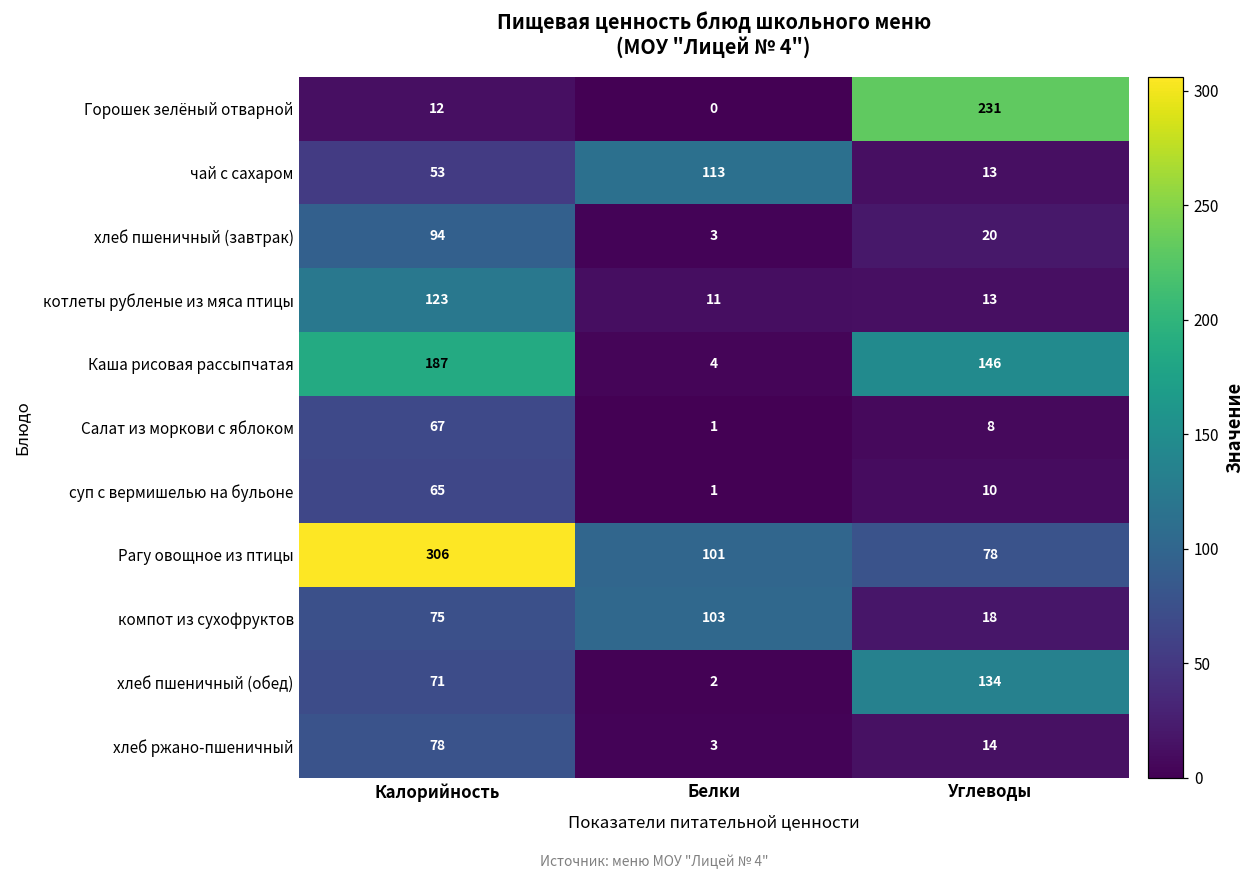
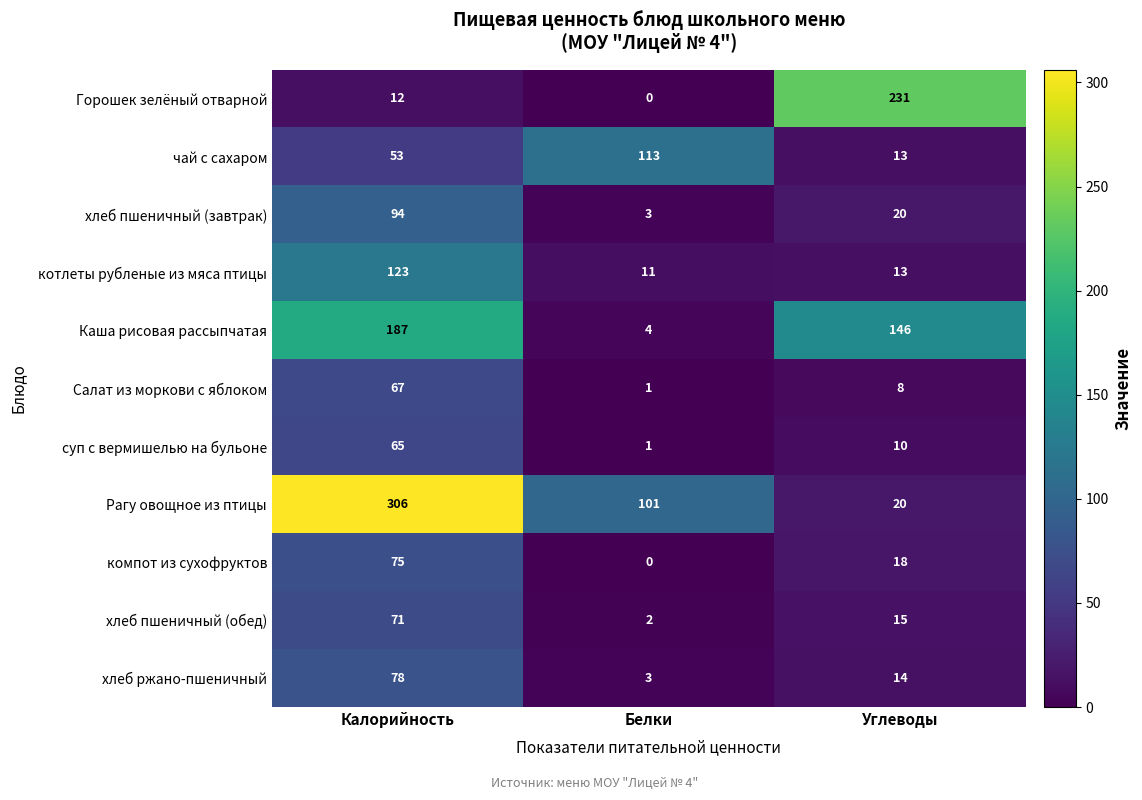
Рагу овощное из птицы, Углеводы: 78 -> 20
компот из сухофруктов, Белки: 103 -> 0
хлеб пшеничный (обед), Углеводы: 134 -> 15
